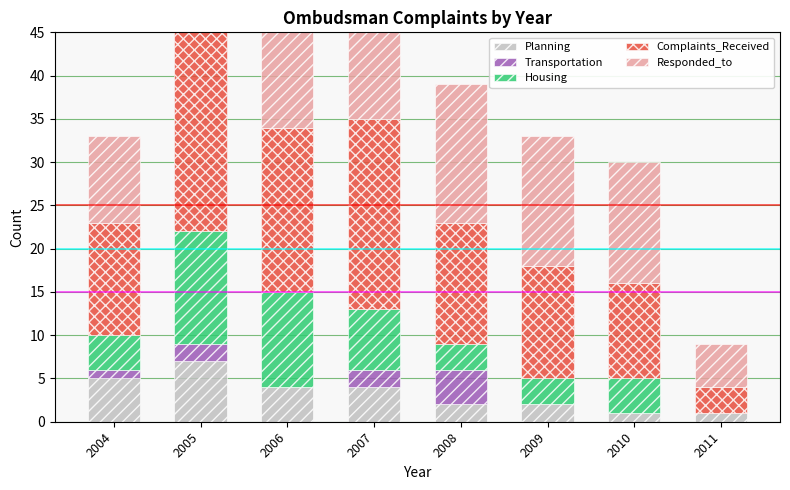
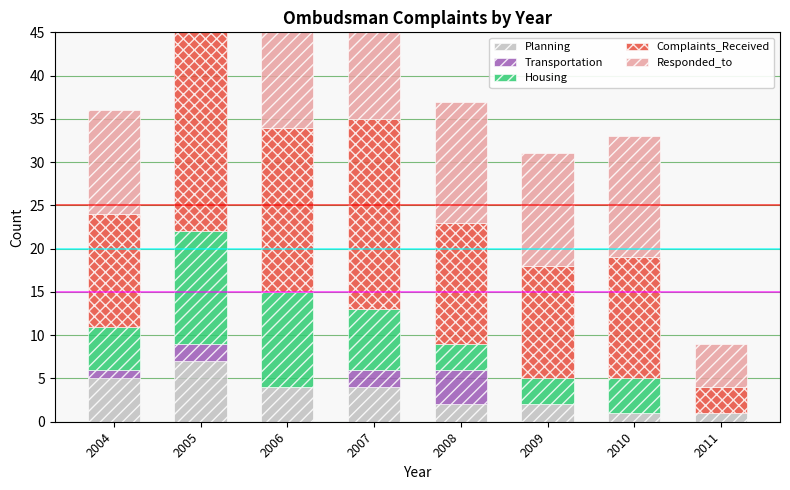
Housing, 2004: 4 -> 5
Responded_to, 2004: 10 -> 12
Responded_to, 2008: 16 -> 14
Responded_to, 2009: 15 -> 13
Complaints_Received, 2010: 11 -> 14
